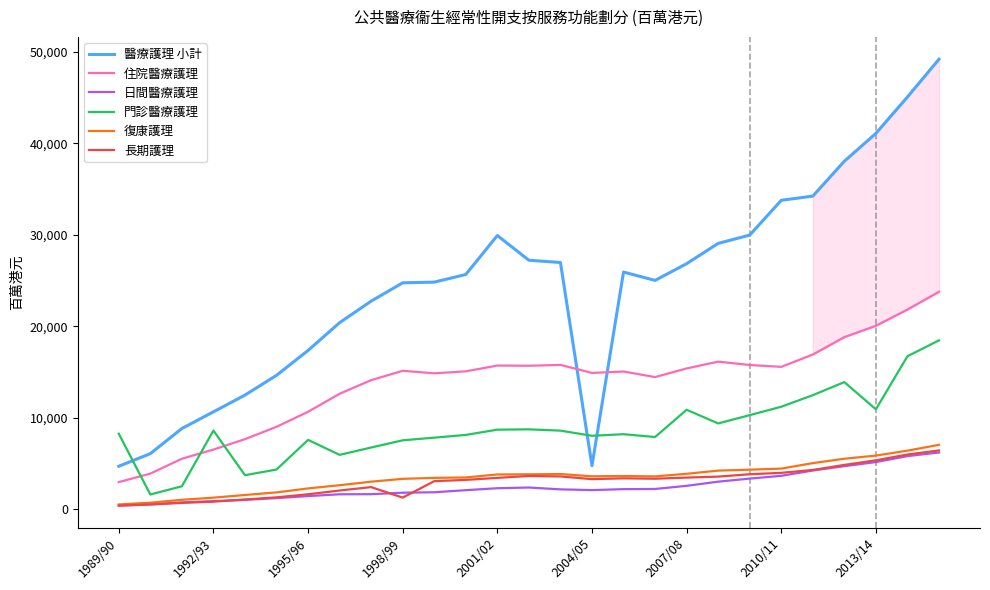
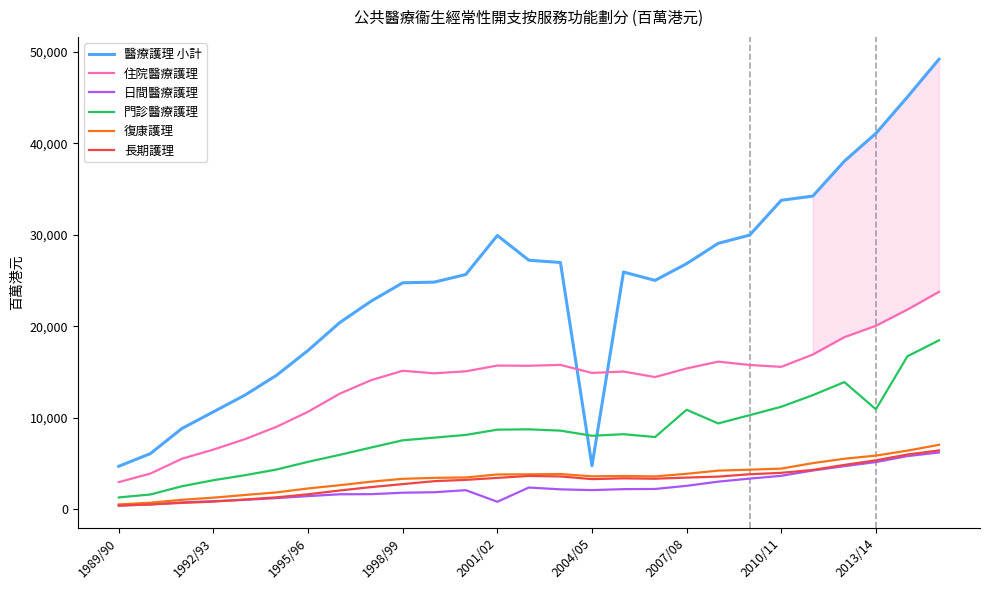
門診醫療護理, 1989/90: 8,000 -> 1,000
門診醫療護理, 1992/93: 9,000 -> 3,000
門診醫療護理, 1995/96: 8,000 -> 5,000
長期護理, 1998/99: 1,000 -> 3,000
日間醫療護理, 2001/02: 2,000 -> 1,000
